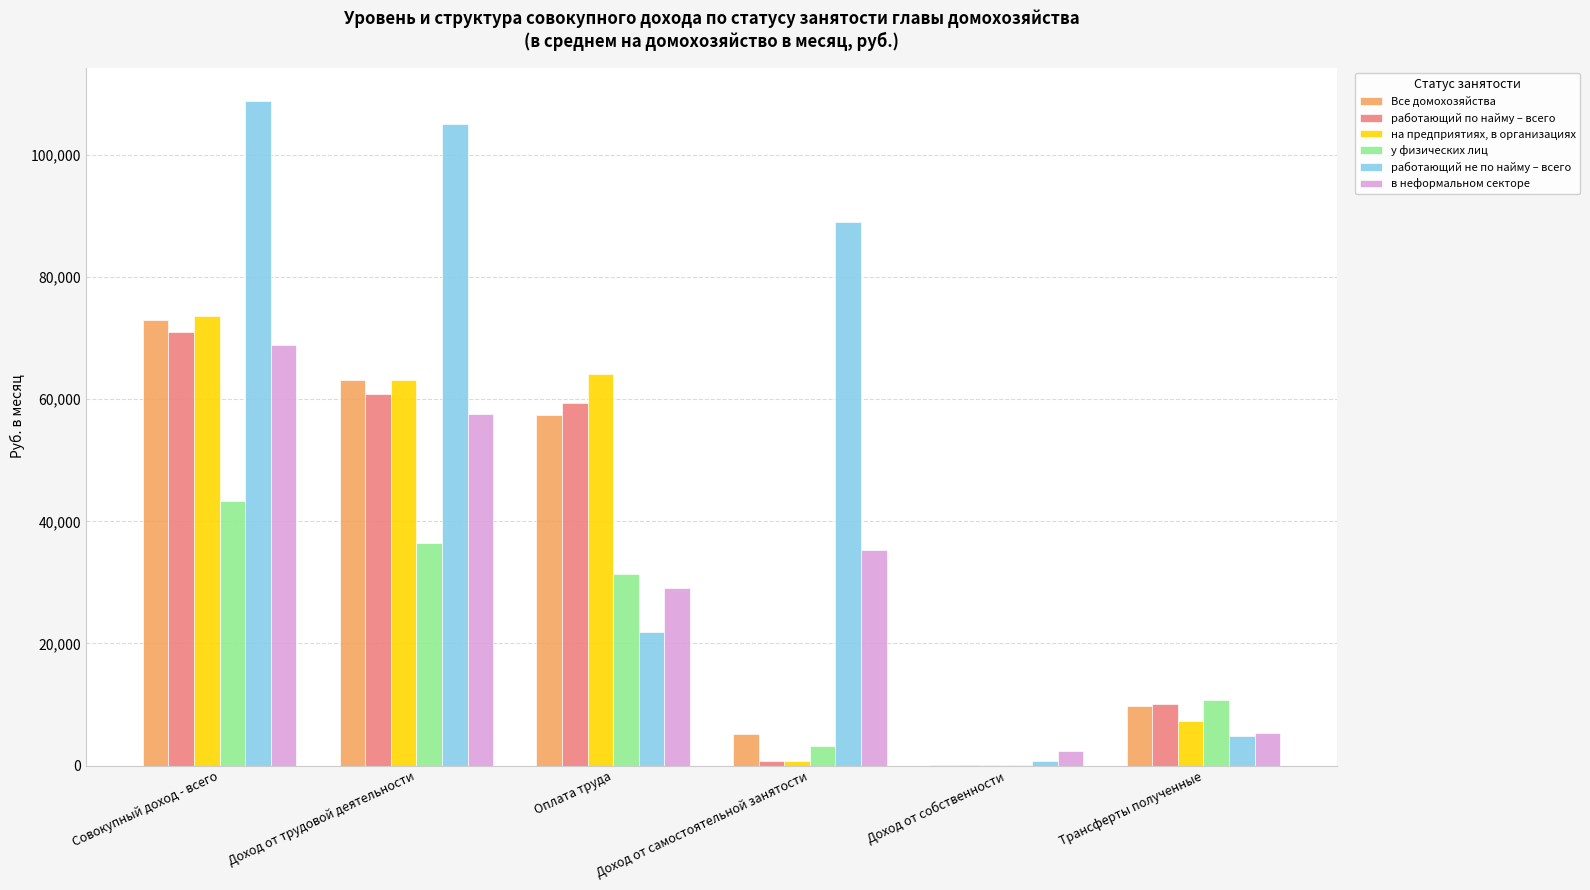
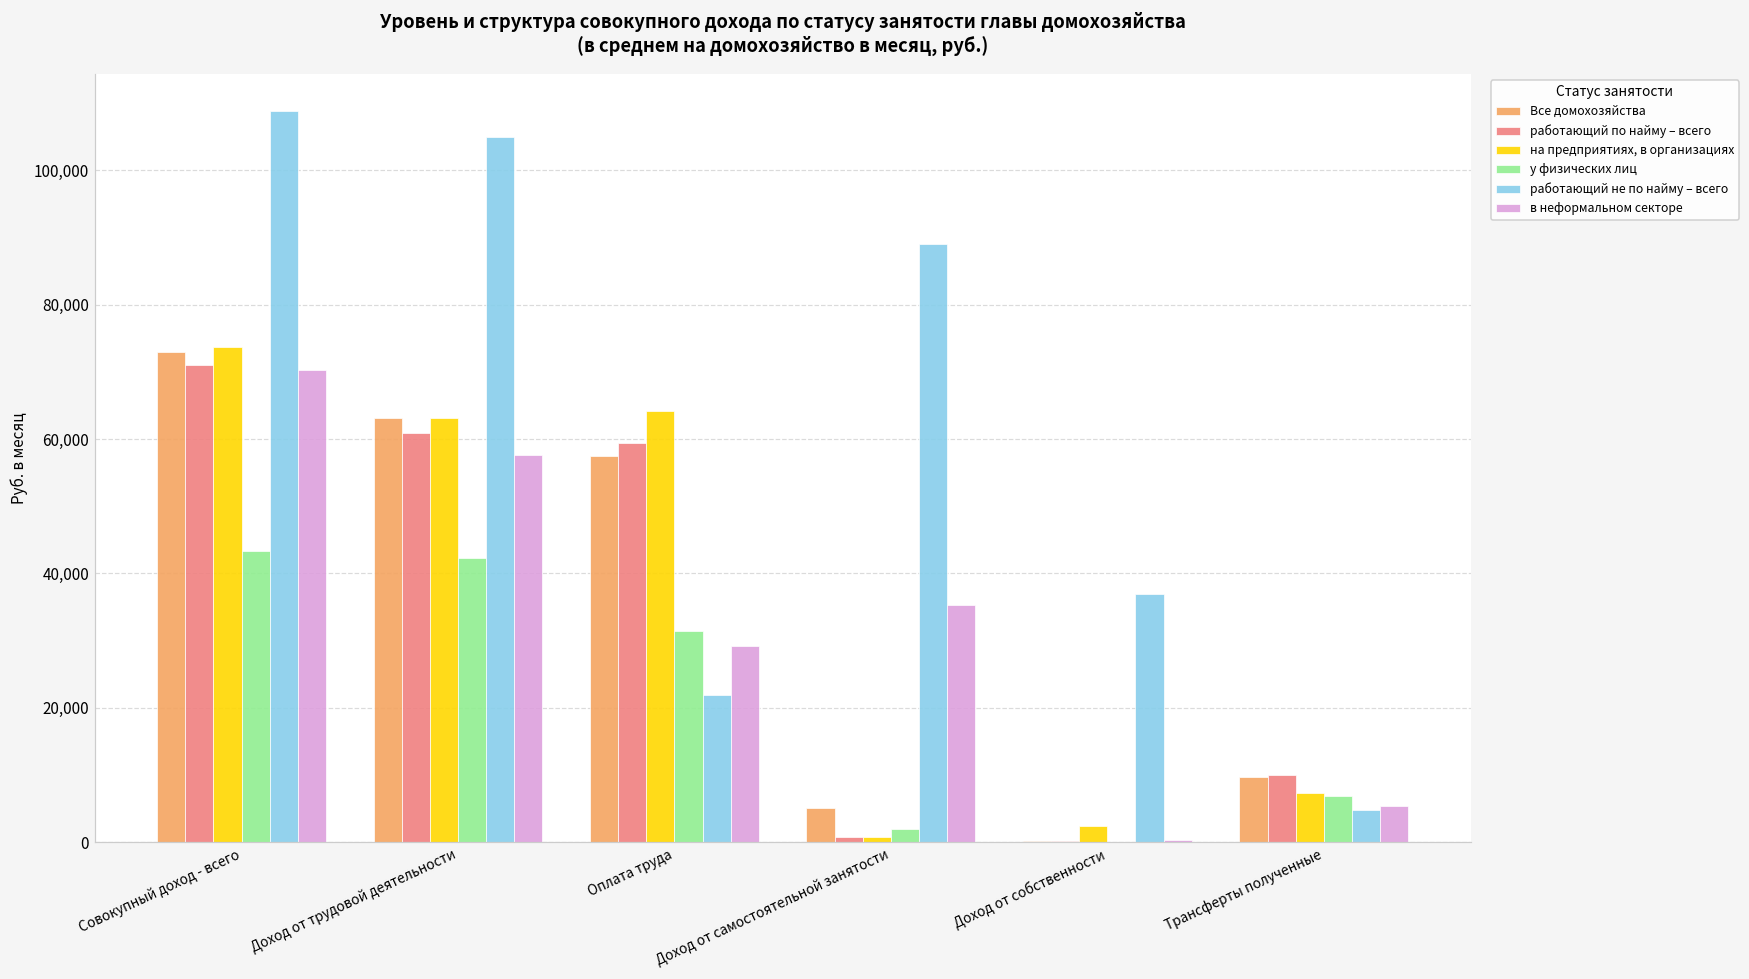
в неформальном секторе, Совокупный доход - всего: 69,000 -> 70,000
у физических лиц, Доход от трудовой деятельности: 36,000 -> 42,000
у физических лиц, Доход от самостоятельной занятости: 3,000 -> 2,000
на предприятиях, в организациях, Доход от собственности: 0 -> 2,000
работающий не по найму – всего, Доход от собственности: 1,000 -> 37,000
в неформальном секторе, Доход от собственности: 2,000 -> 0
у физических лиц, Трансферты полученные: 11,000 -> 7,000
